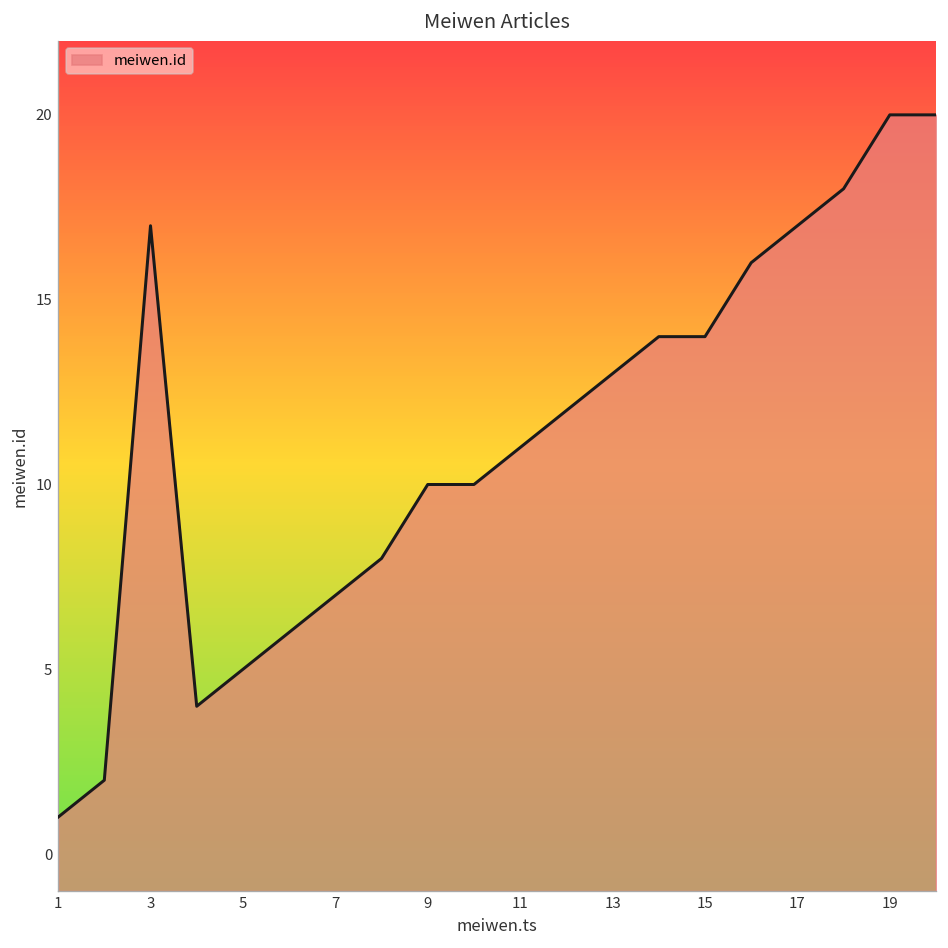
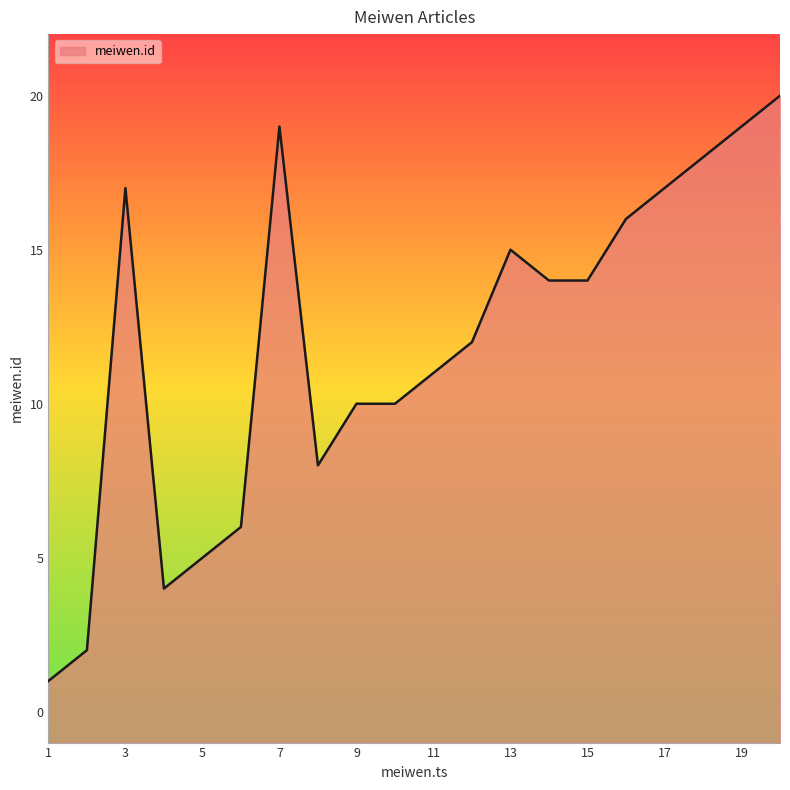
7: 7 -> 19
13: 13 -> 15
19: 20 -> 19
